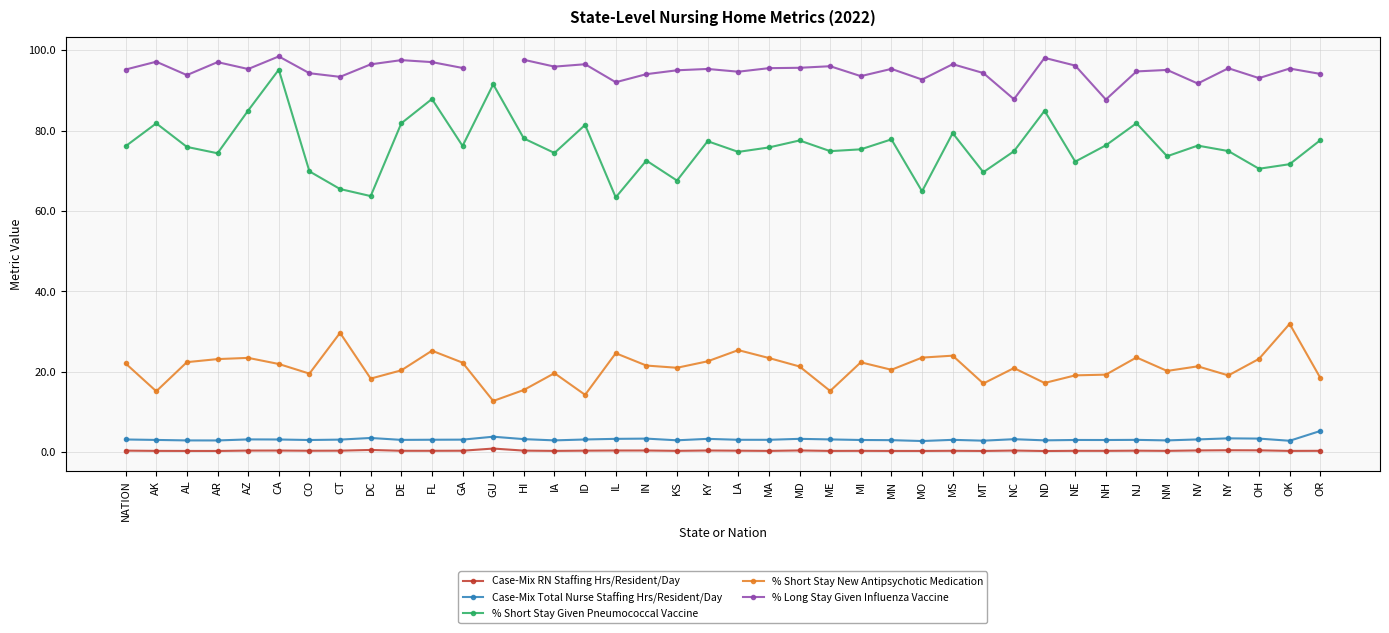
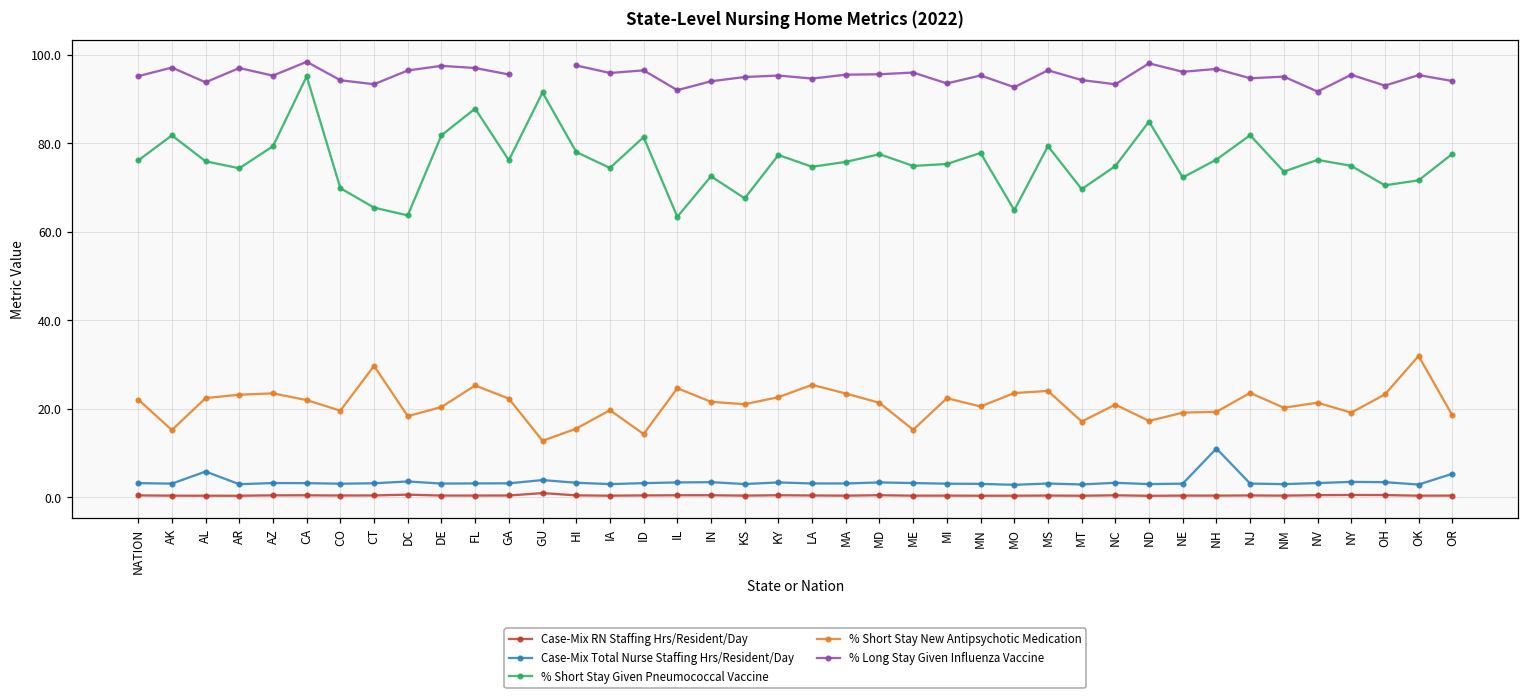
Case-Mix Total Nurse Staffing Hrs/Resident/Day, AL: 3 -> 6
% Short Stay Given Pneumococcal Vaccine, AZ: 85 -> 79
% Long Stay Given Influenza Vaccine, NC: 88 -> 93
Case-Mix Total Nurse Staffing Hrs/Resident/Day, NH: 3 -> 11
% Long Stay Given Influenza Vaccine, NH: 88 -> 97
